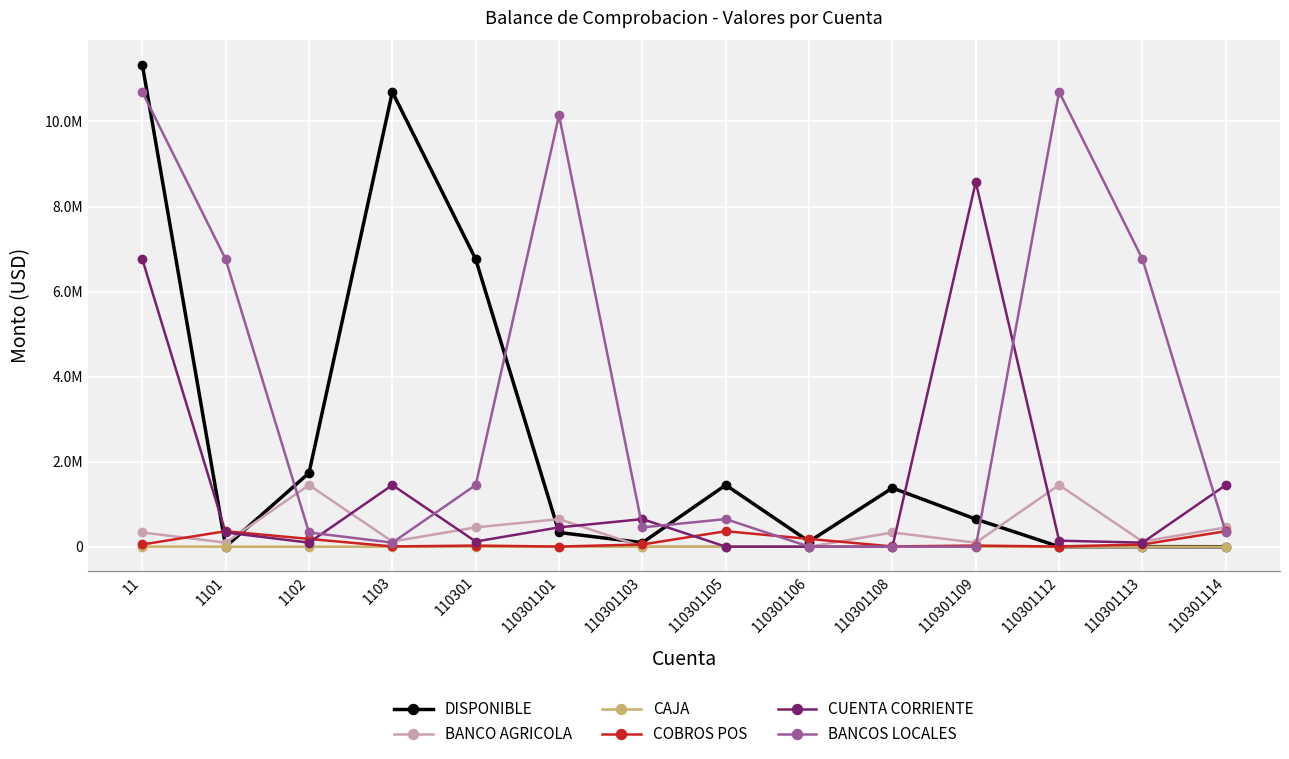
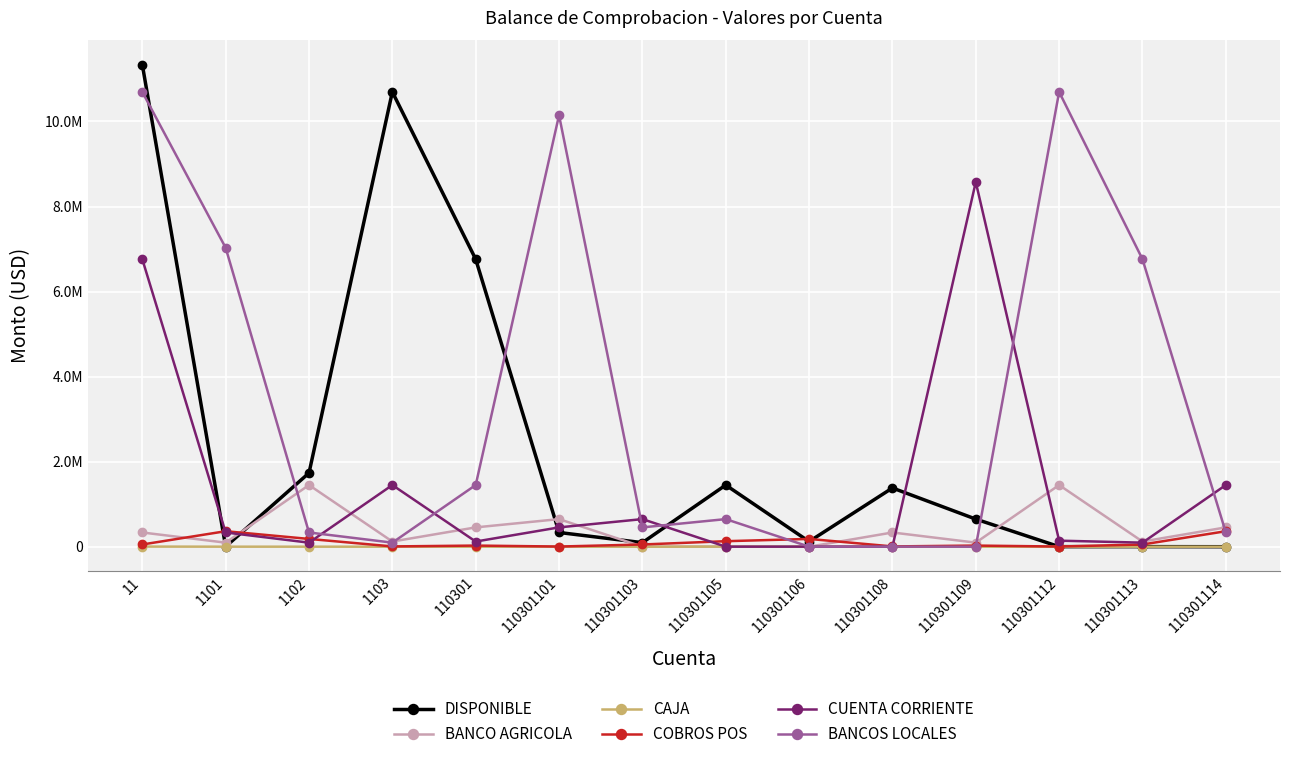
BANCOS LOCALES, 1101: 6800000 -> 7000000
COBROS POS, 110301105: 400000 -> 100000
